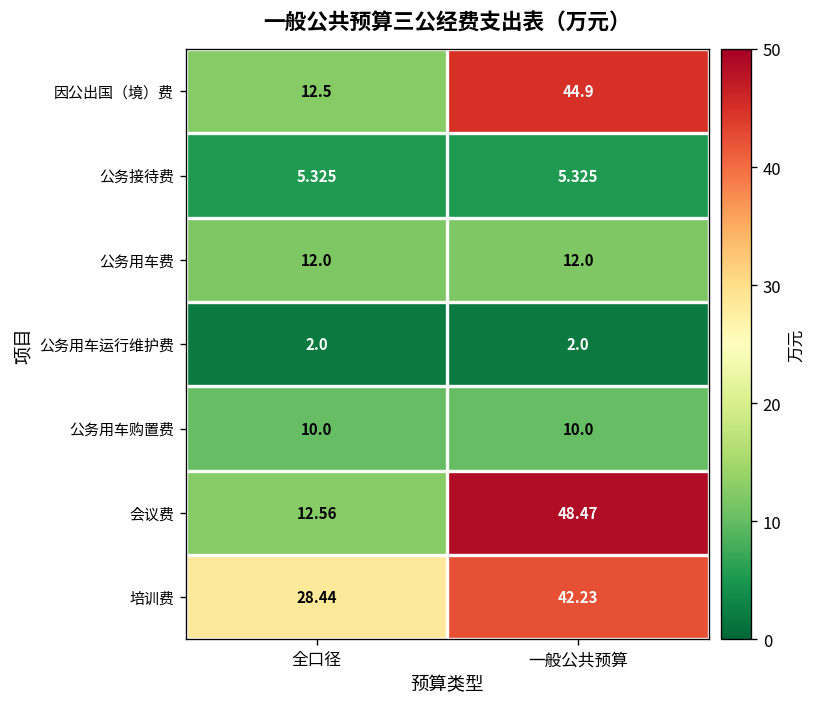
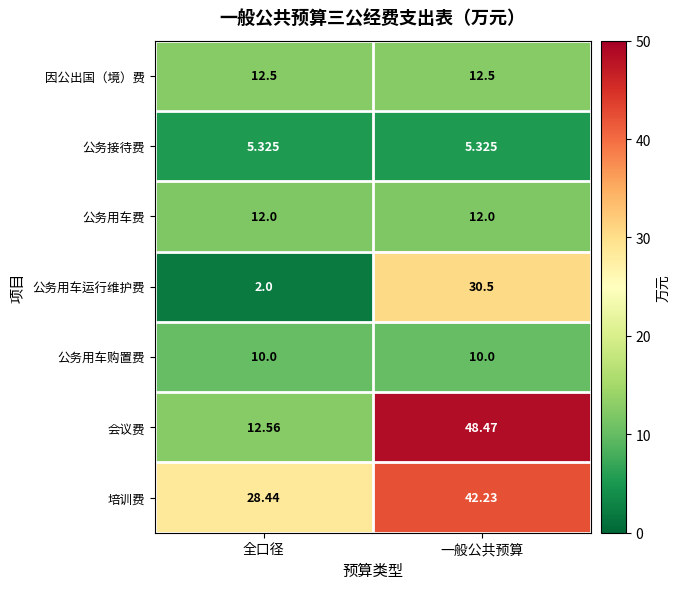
因公出国（境）费, 一般公共预算: 44.9 -> 12.5
公务用车运行维护费, 一般公共预算: 2.0 -> 30.5
